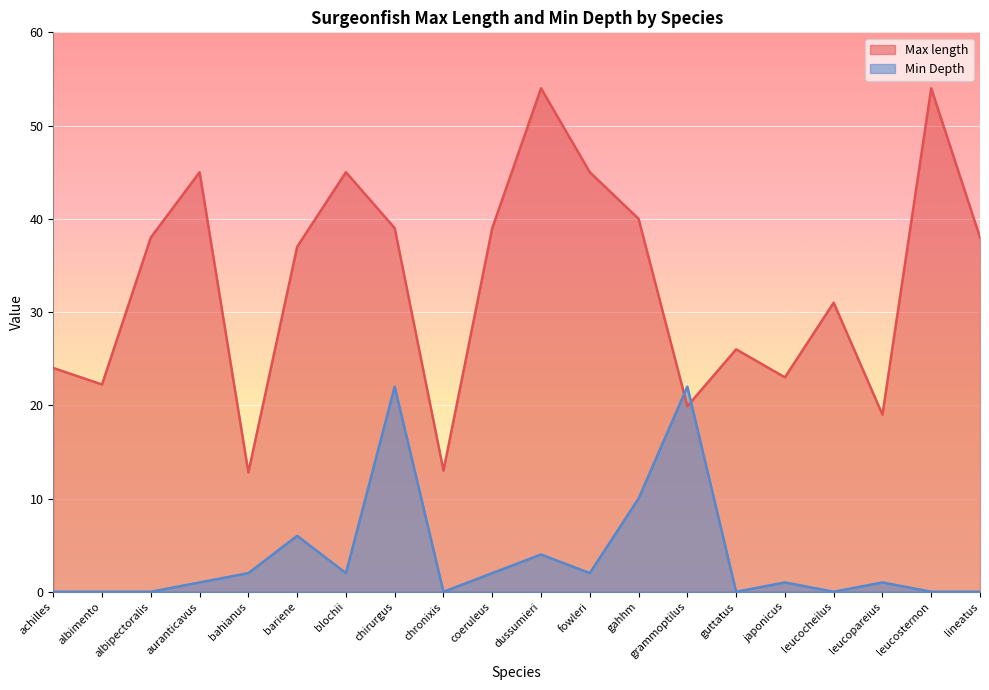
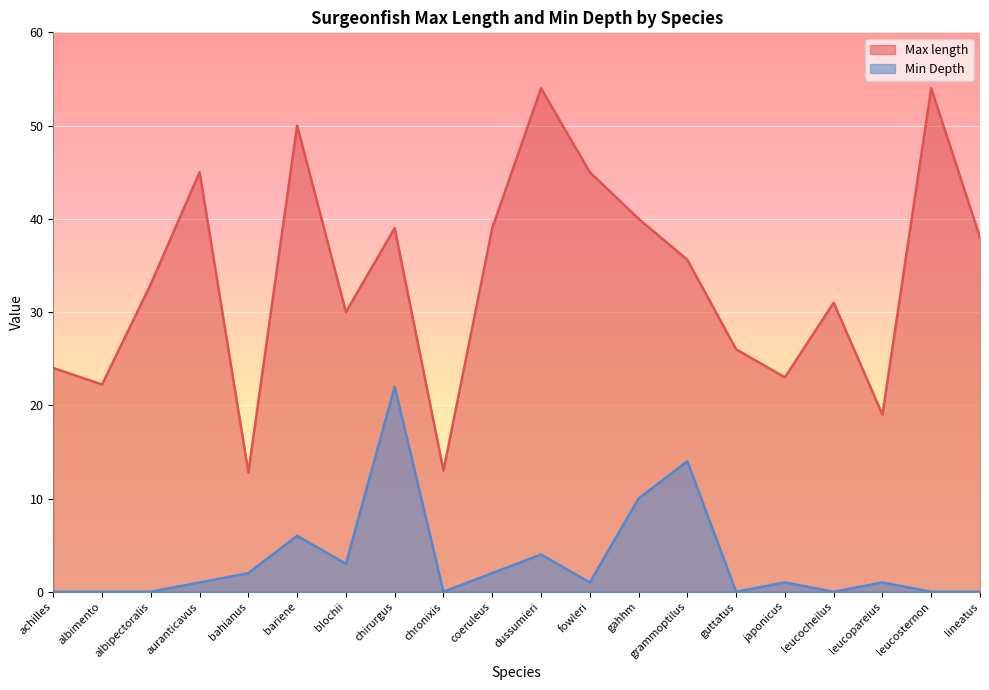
Max length, albipectoralis: 38 -> 33
Max length, bariene: 37 -> 50
Max length, blochii: 45 -> 30
Min Depth, blochii: 2 -> 3
Min Depth, fowleri: 2 -> 1
Max length, grammoptilus: 20 -> 36
Min Depth, grammoptilus: 22 -> 14
